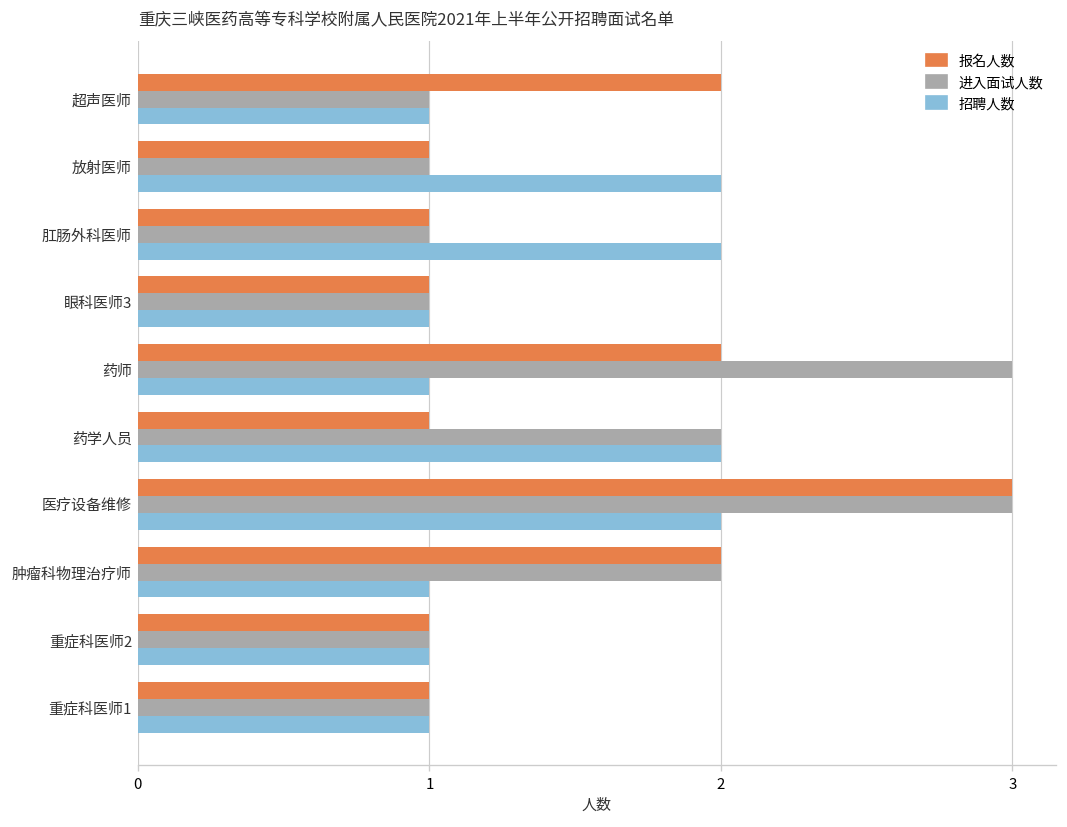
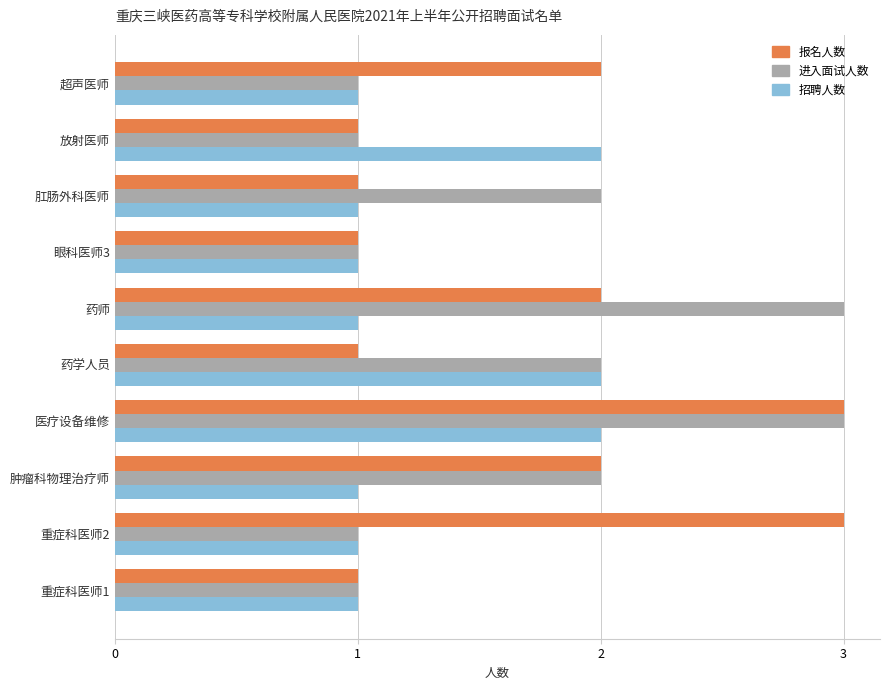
进入面试人数, 肛肠外科医师: 1 -> 2
招聘人数, 肛肠外科医师: 2 -> 1
报名人数, 重症科医师2: 1 -> 3
